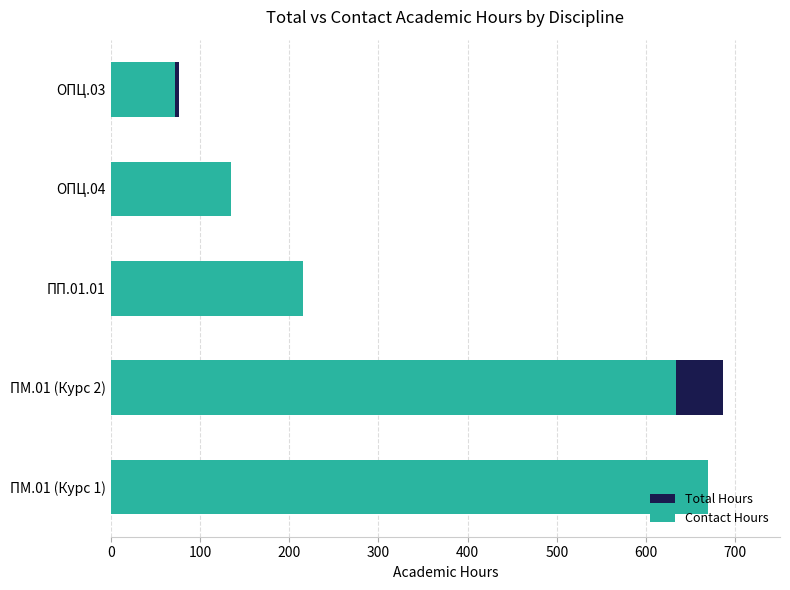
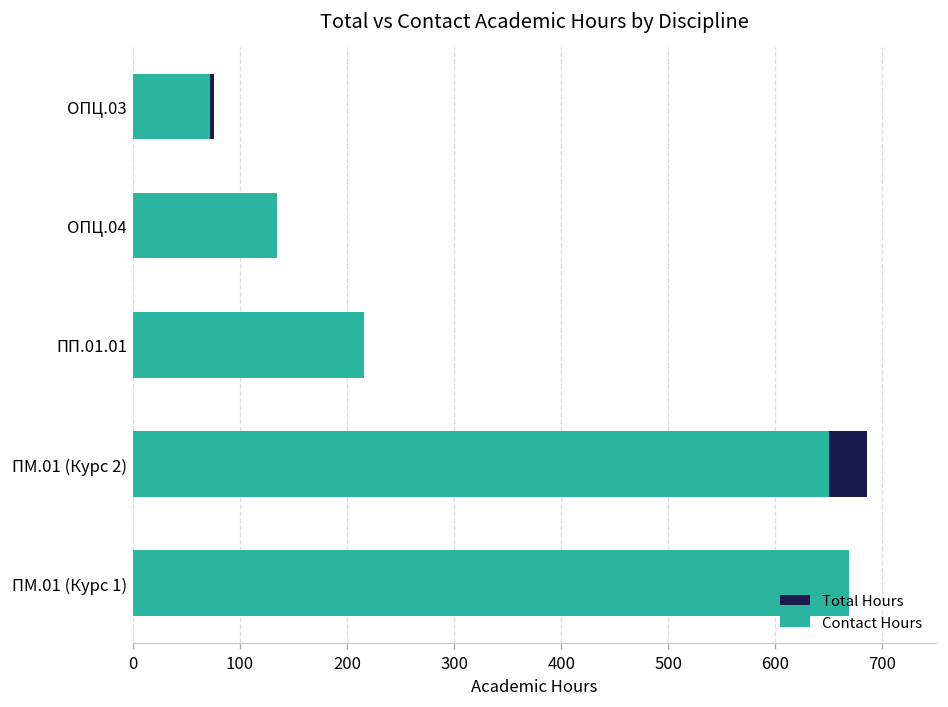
Contact Hours, ПМ.01 (Курс 2): 630 -> 650
